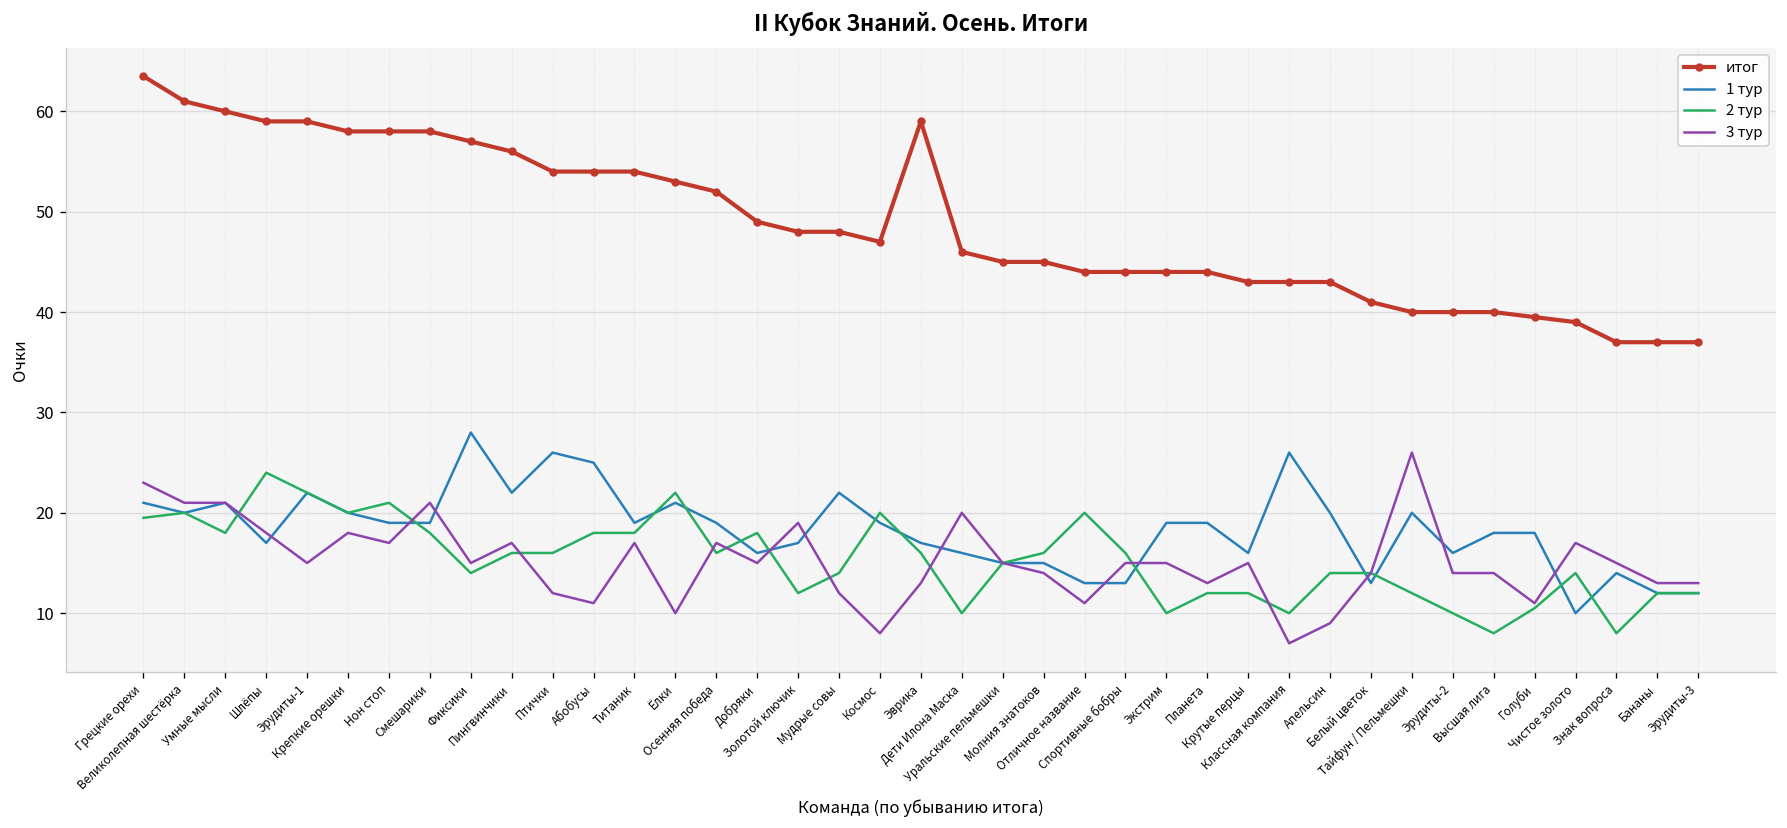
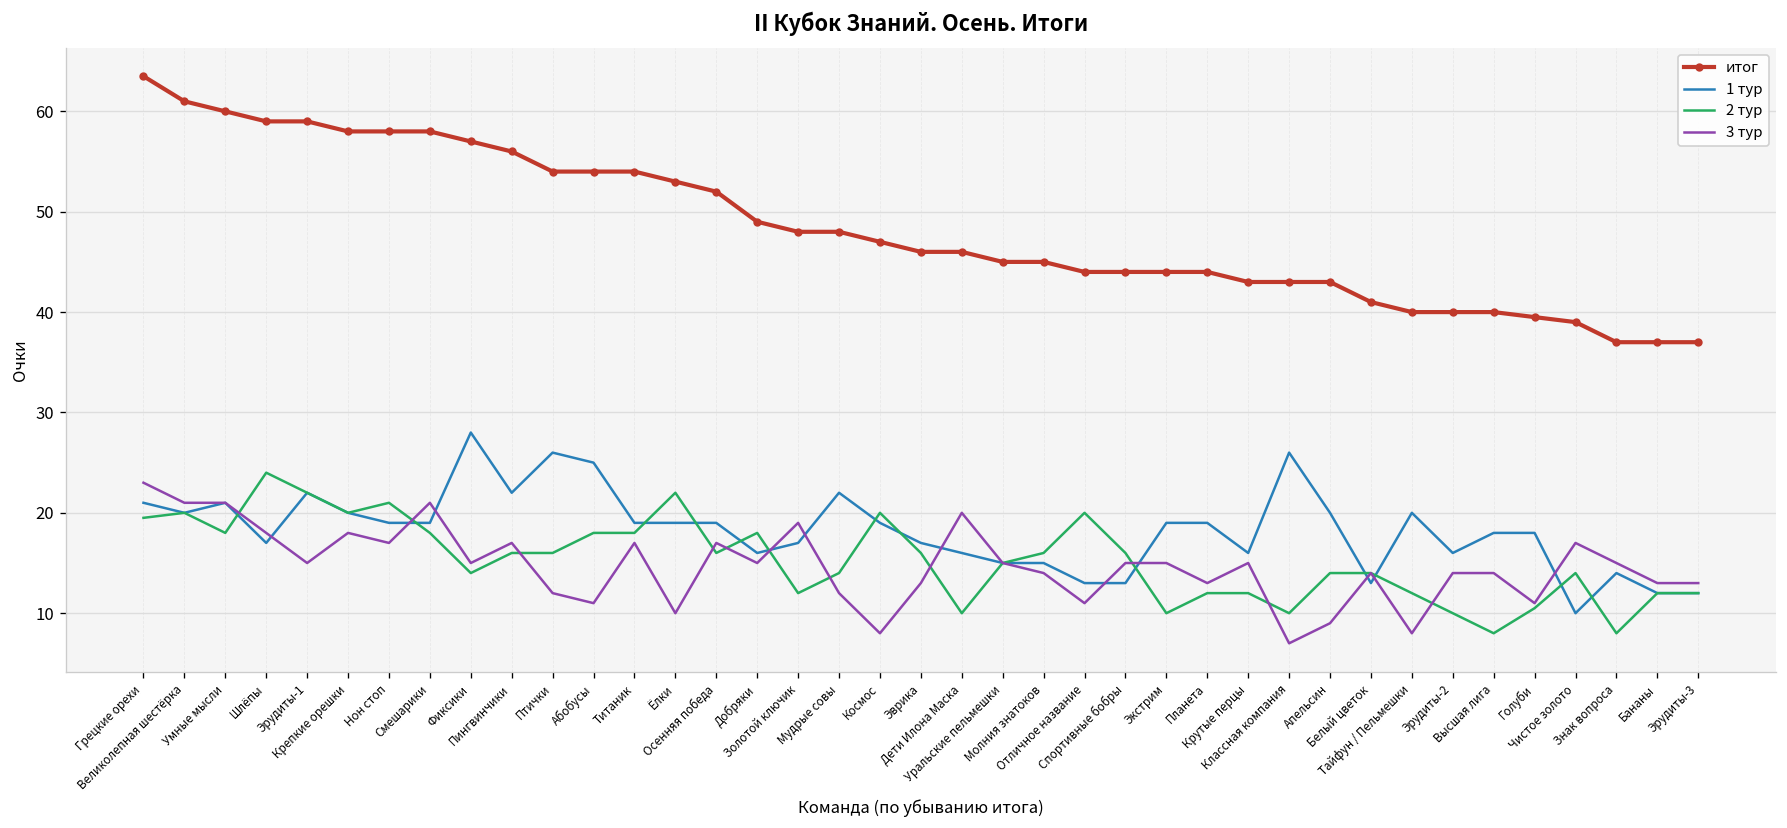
1 тур, Ёлки: 21 -> 19
итог, Эврика: 59 -> 46
3 тур, Тайфун / Пельмешки: 26 -> 8
